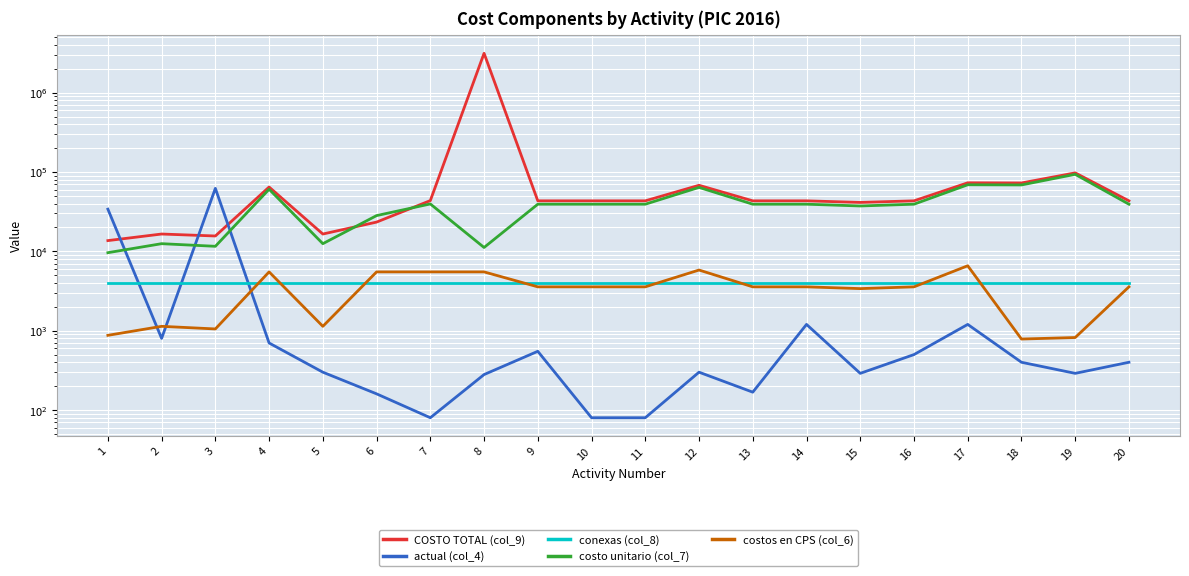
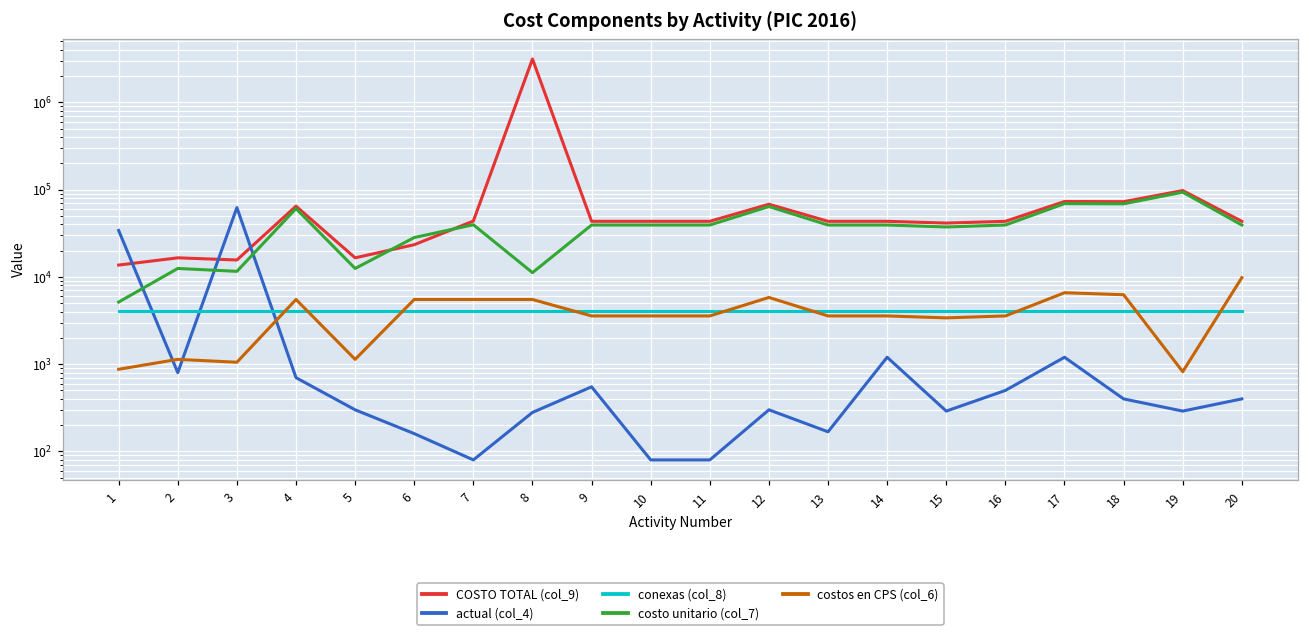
costo unitario (col_7), 1: 10000 -> 5000
costos en CPS (col_6), 18: 800 -> 6000
costos en CPS (col_6), 20: 4000 -> 10000
